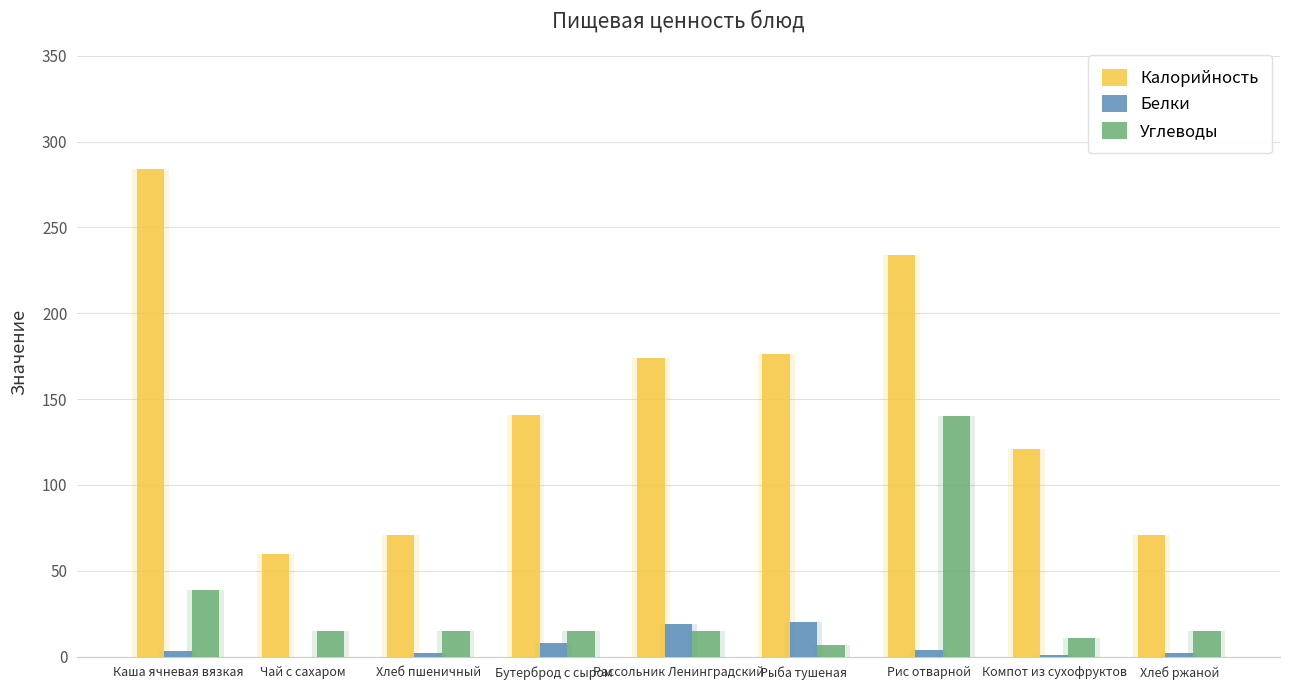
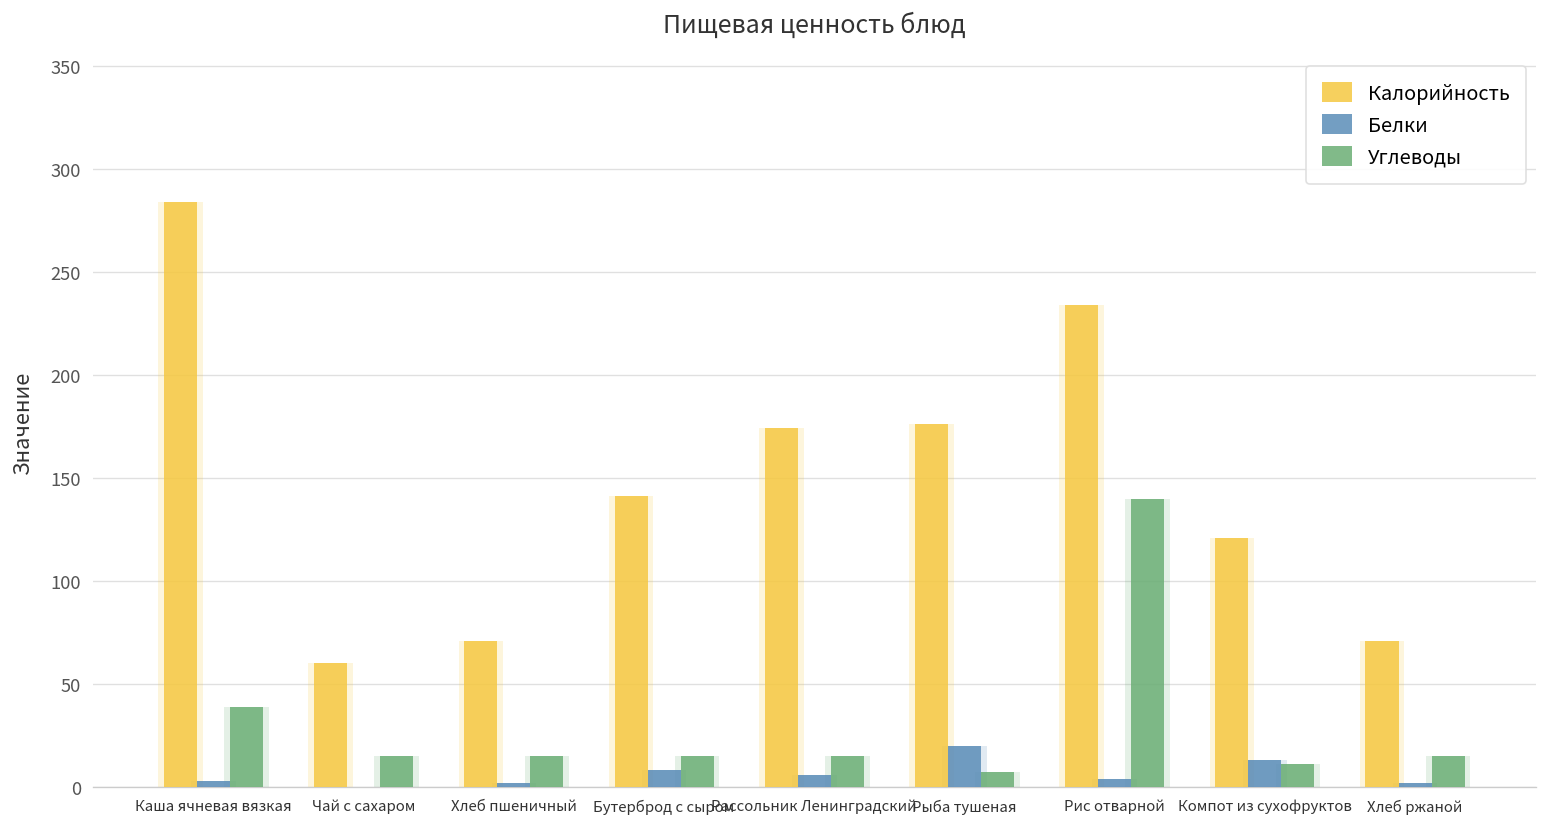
Белки, Рассольник Ленинградский: 19 -> 6
Белки, Компот из сухофруктов: 1 -> 13
